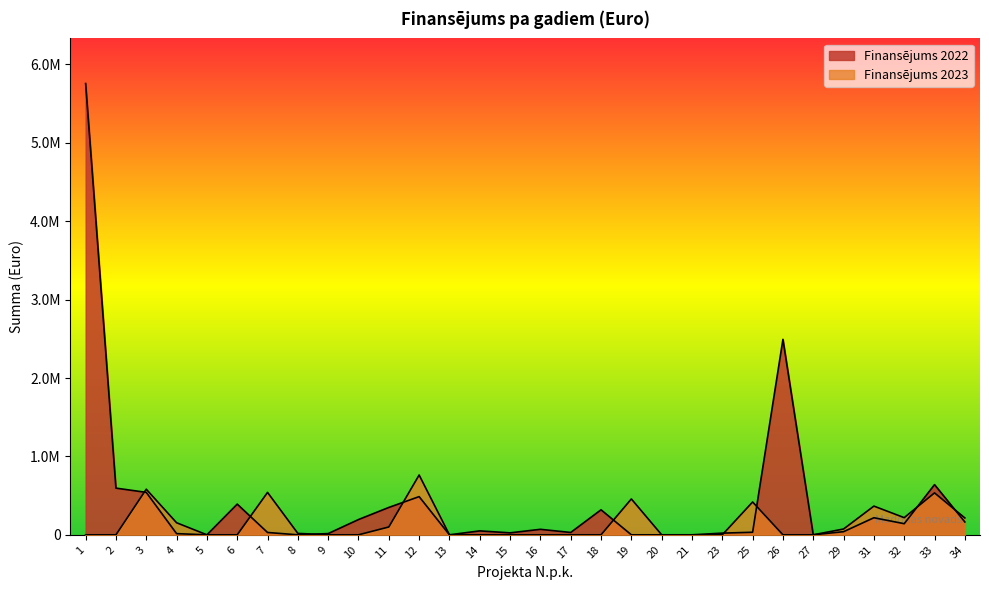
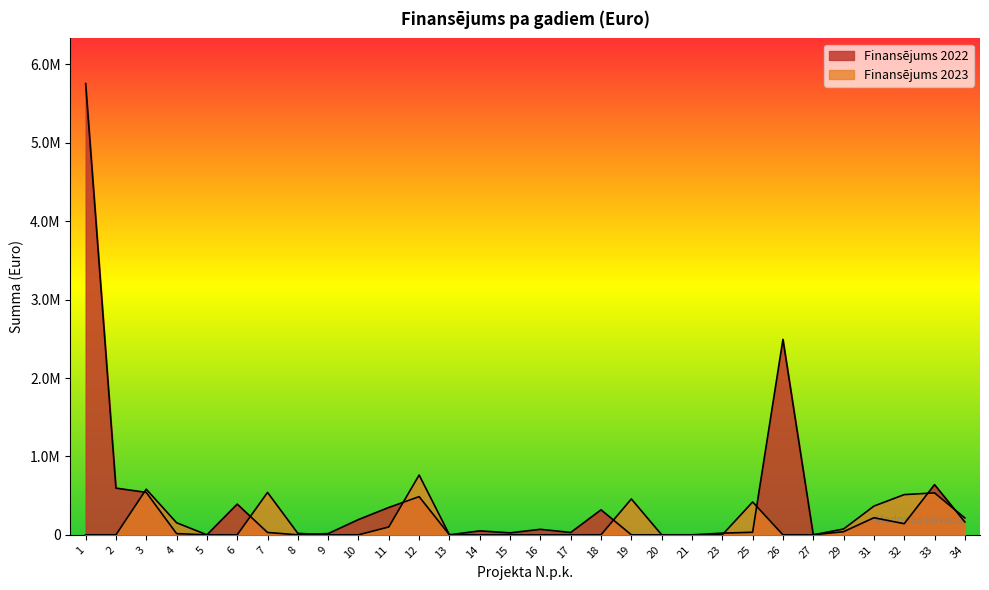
Finansējums 2023, 32: 200000 -> 500000
